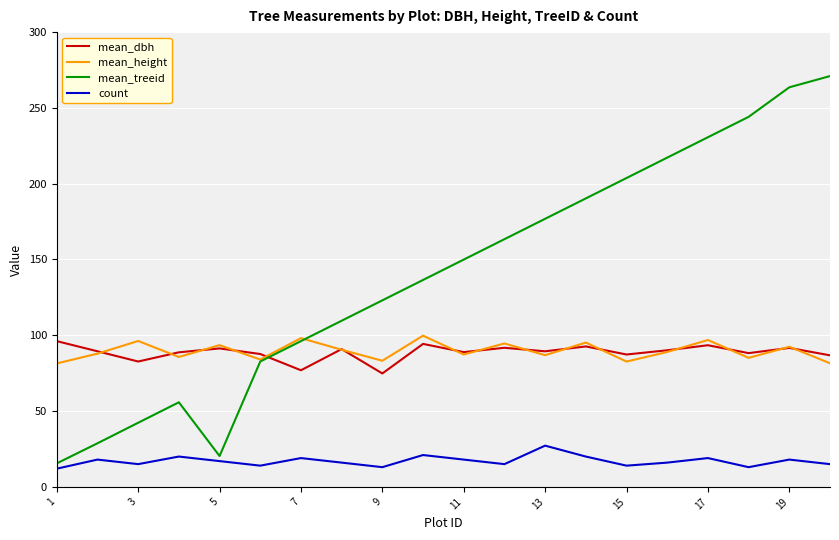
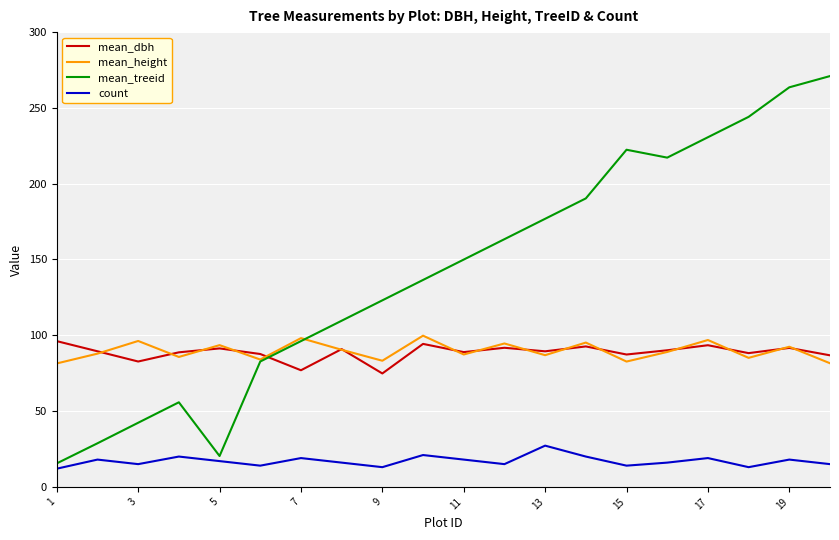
mean_treeid, 15: 204 -> 222
